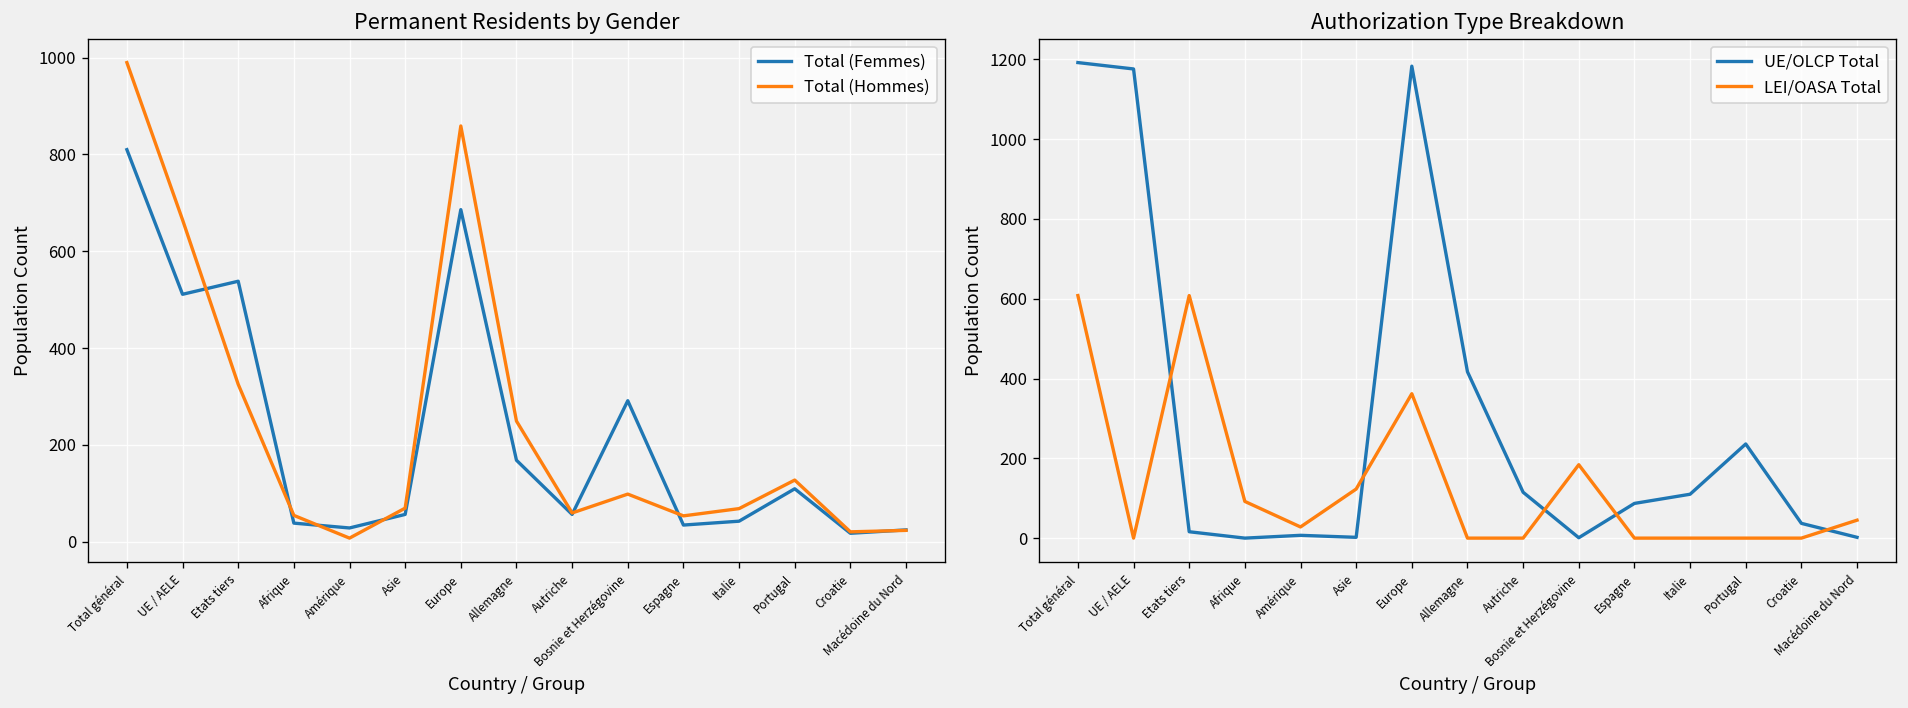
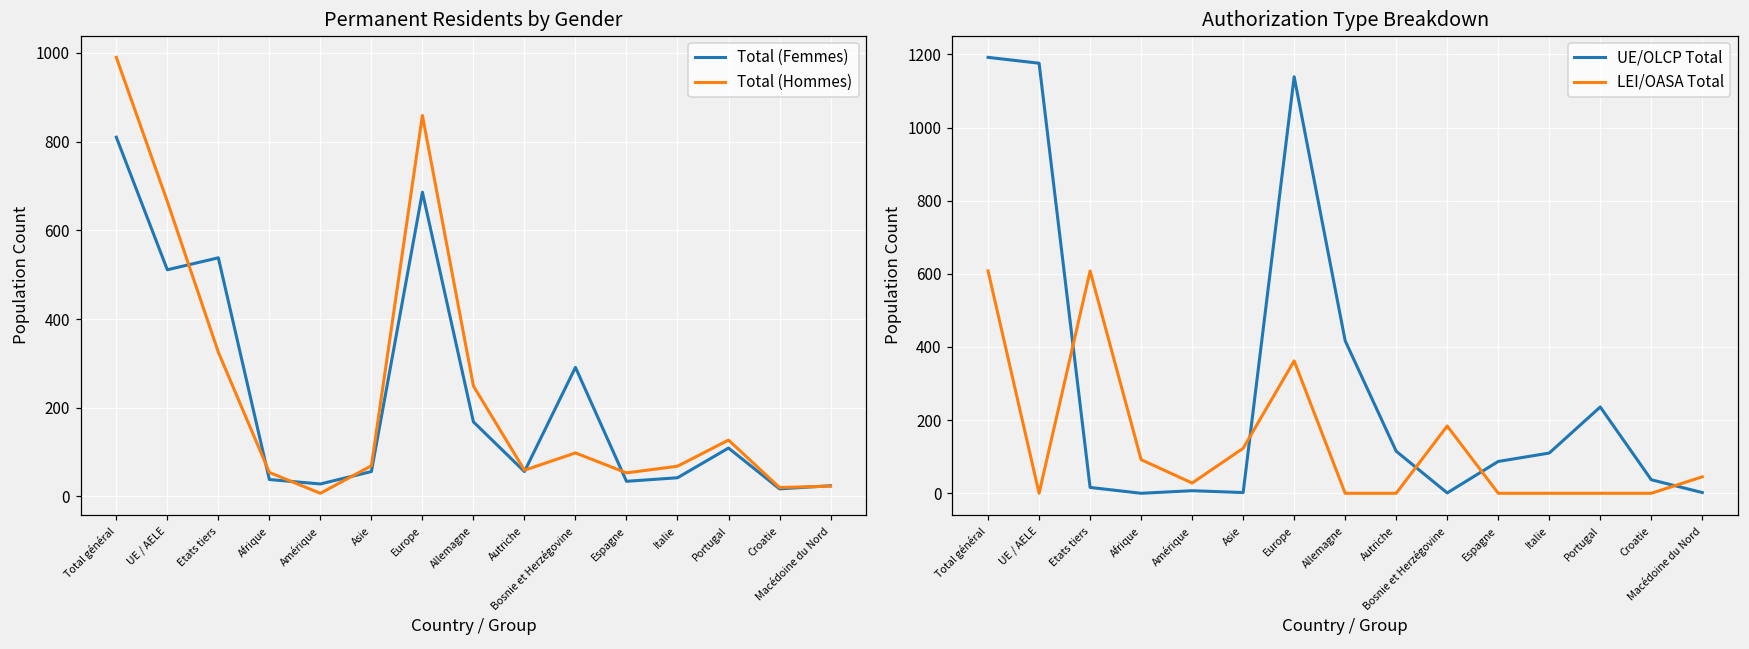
Authorization Type Breakdown, UE/OLCP Total, Europe: 1180 -> 1140
